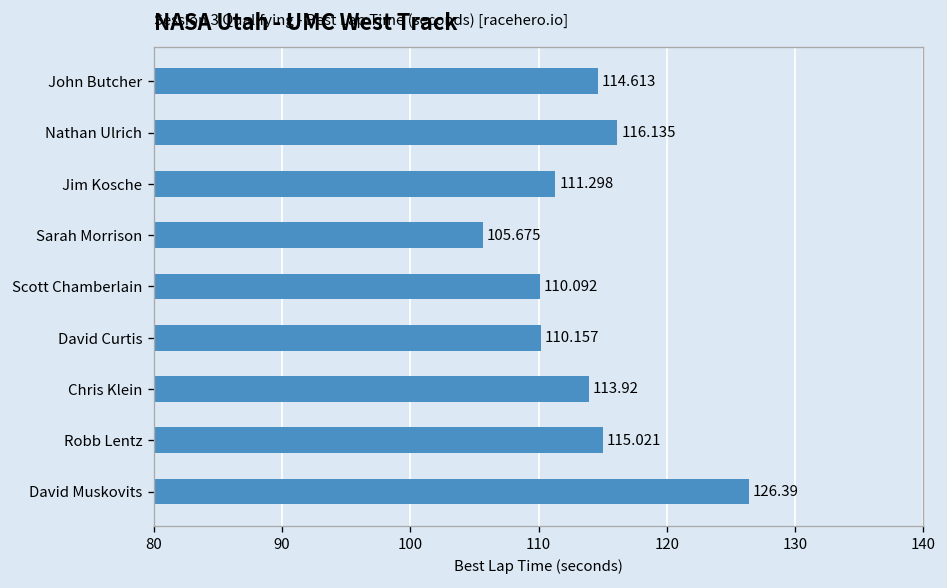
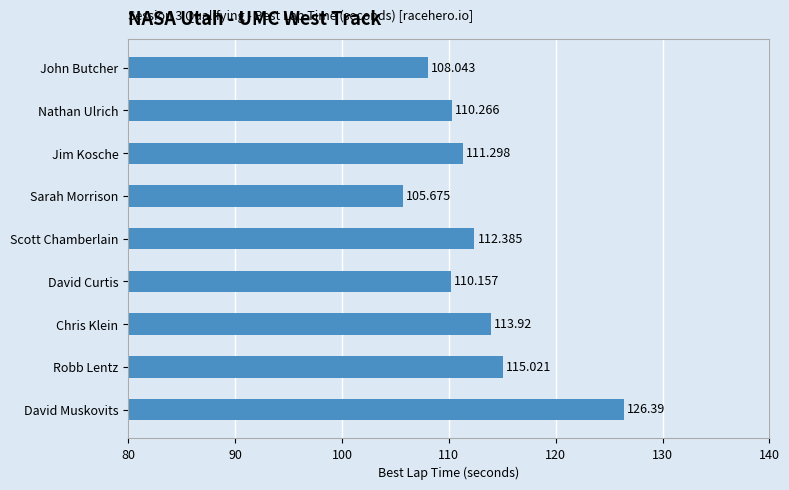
John Butcher: 114.613 -> 108.043
Nathan Ulrich: 116.135 -> 110.266
Scott Chamberlain: 110.092 -> 112.385
